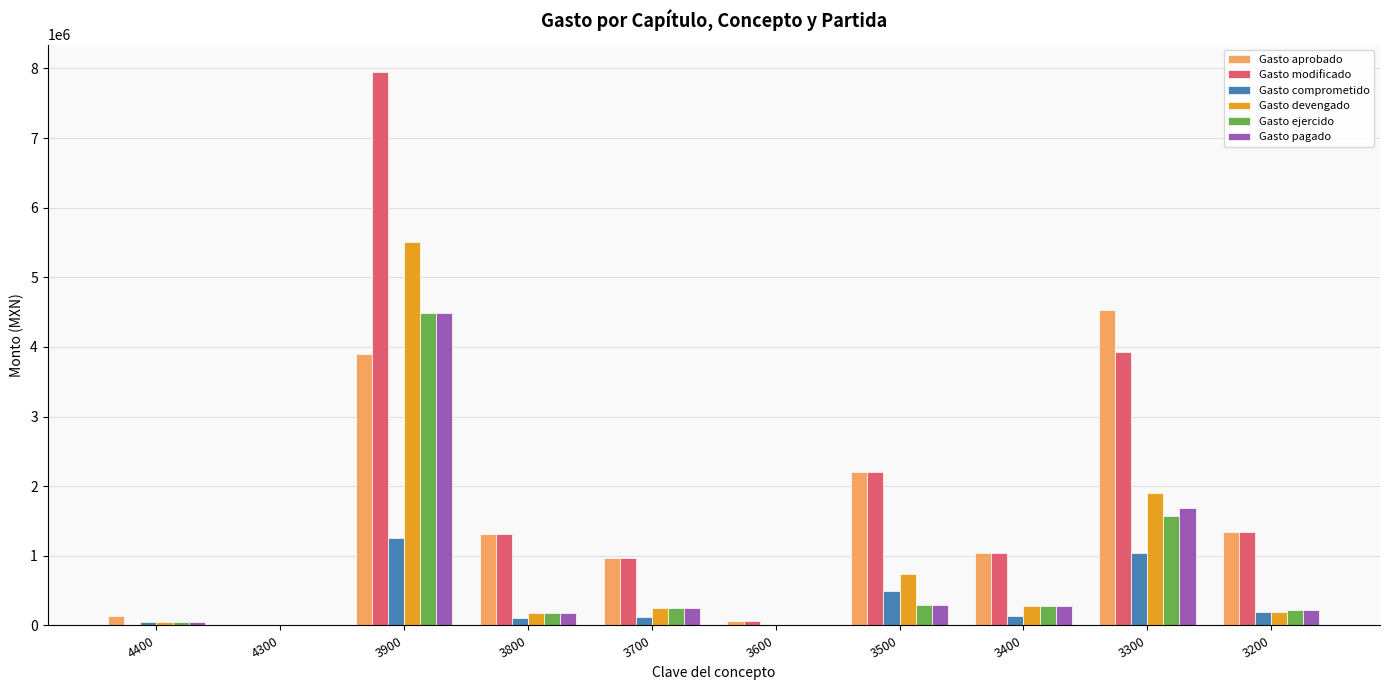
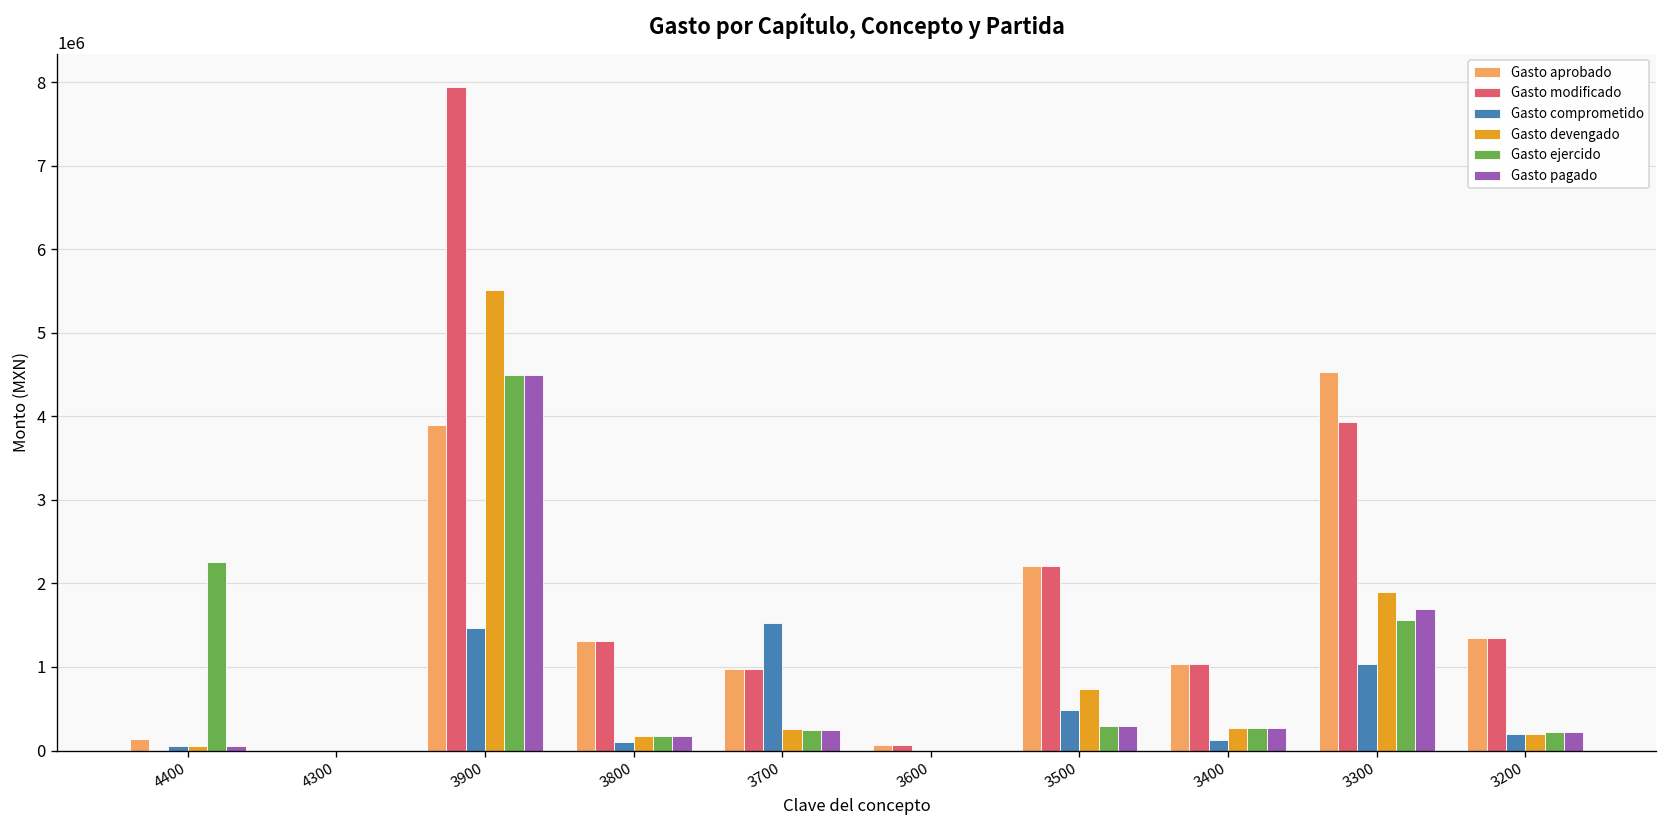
Gasto ejercido, 4400: 100000 -> 2300000
Gasto comprometido, 3900: 1300000 -> 1500000
Gasto comprometido, 3700: 100000 -> 1500000
